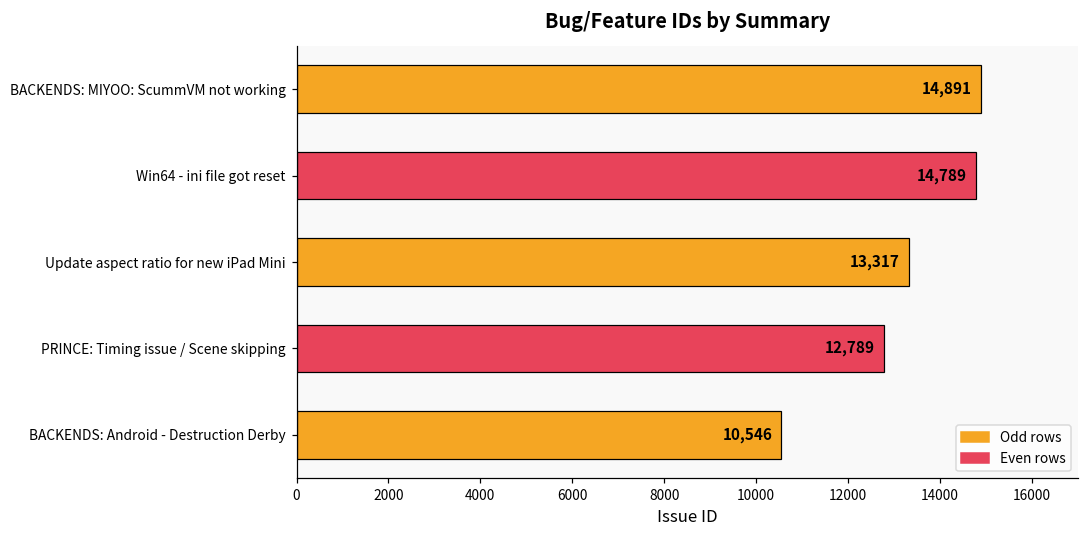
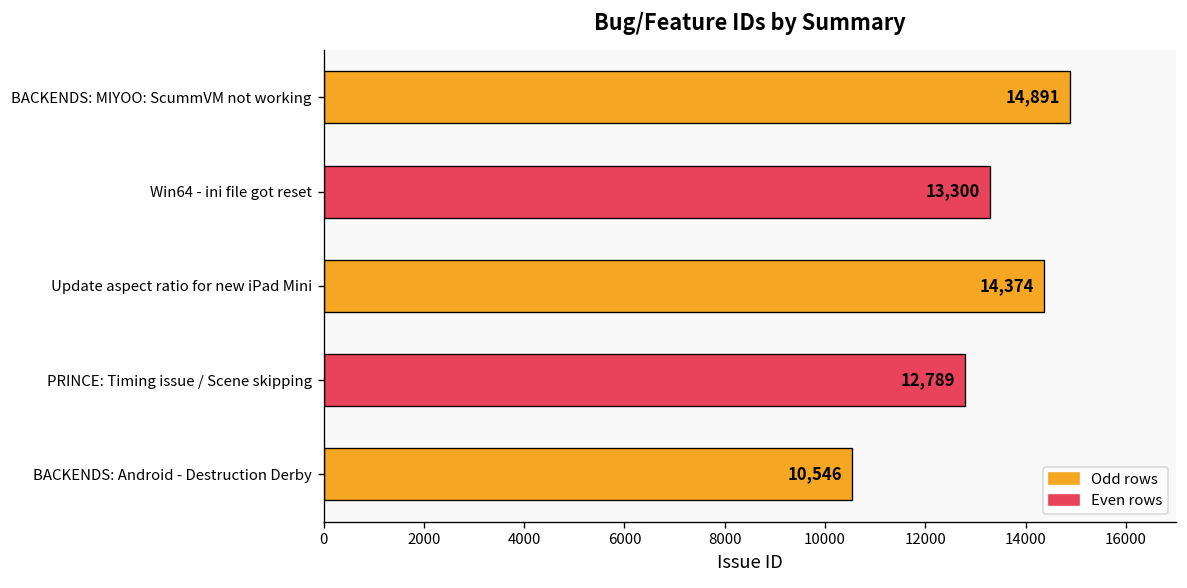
Win64 - ini file got reset: 14,789 -> 13,300
Update aspect ratio for new iPad Mini: 13,317 -> 14,374
